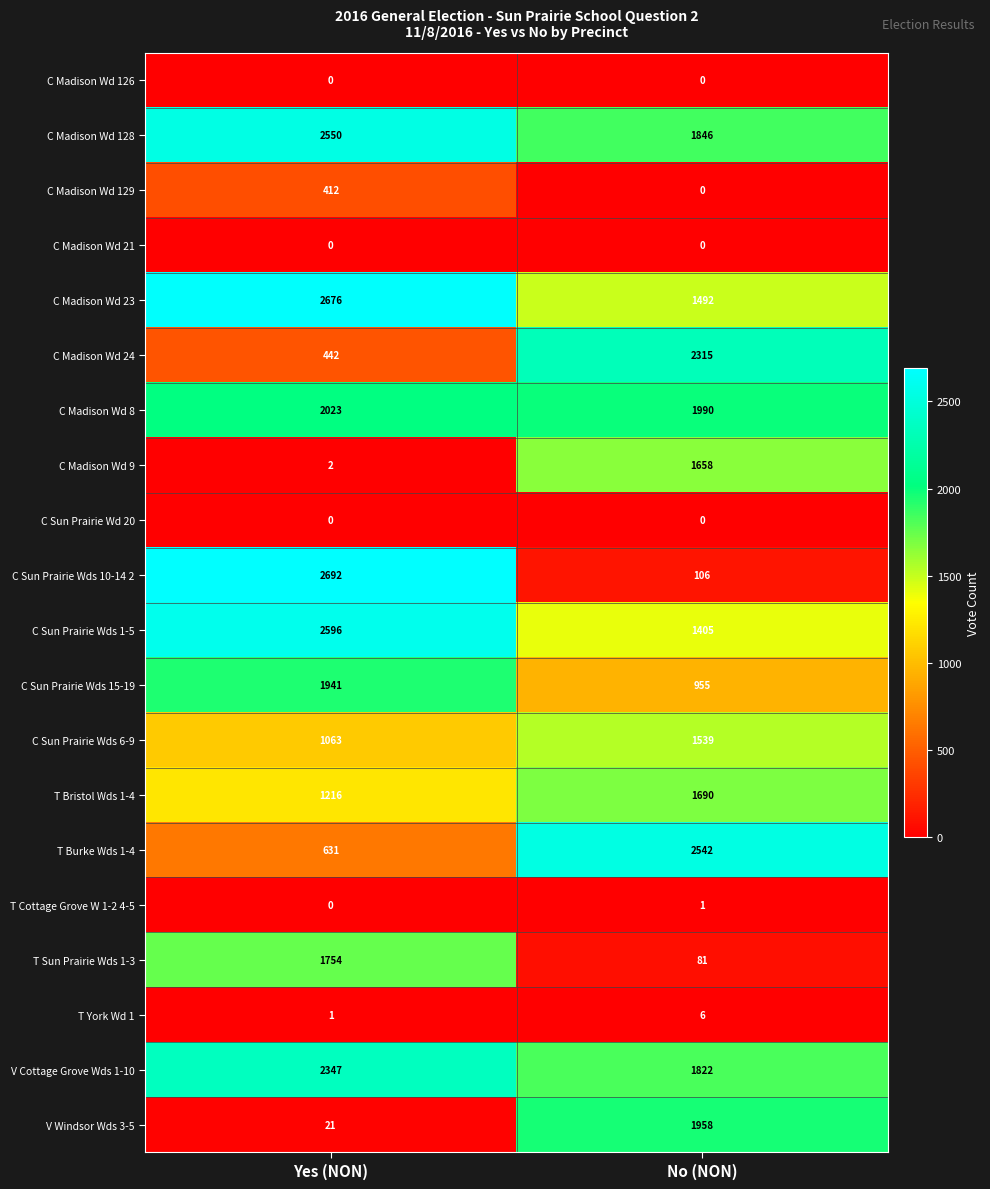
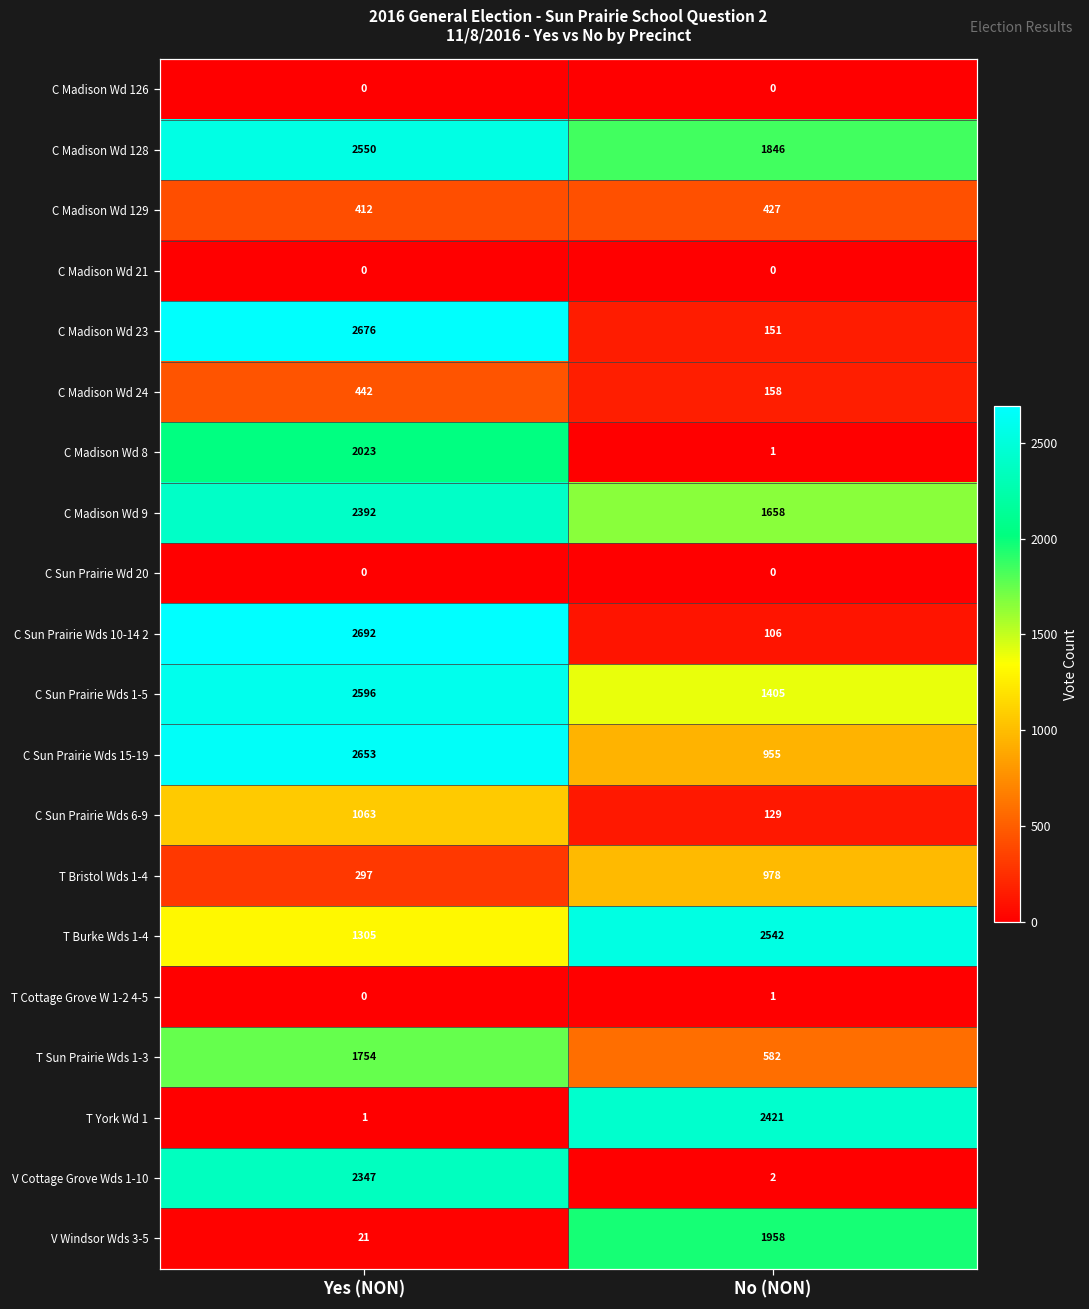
C Madison Wd 129, No (NON): 0 -> 427
C Madison Wd 23, No (NON): 1492 -> 151
C Madison Wd 24, No (NON): 2315 -> 158
C Madison Wd 8, No (NON): 1990 -> 1
C Madison Wd 9, Yes (NON): 2 -> 2392
C Sun Prairie Wds 15-19, Yes (NON): 1941 -> 2653
C Sun Prairie Wds 6-9, No (NON): 1539 -> 129
T Bristol Wds 1-4, Yes (NON): 1216 -> 297
T Bristol Wds 1-4, No (NON): 1690 -> 978
T Burke Wds 1-4, Yes (NON): 631 -> 1305
T Sun Prairie Wds 1-3, No (NON): 81 -> 582
T York Wd 1, No (NON): 6 -> 2421
V Cottage Grove Wds 1-10, No (NON): 1822 -> 2
